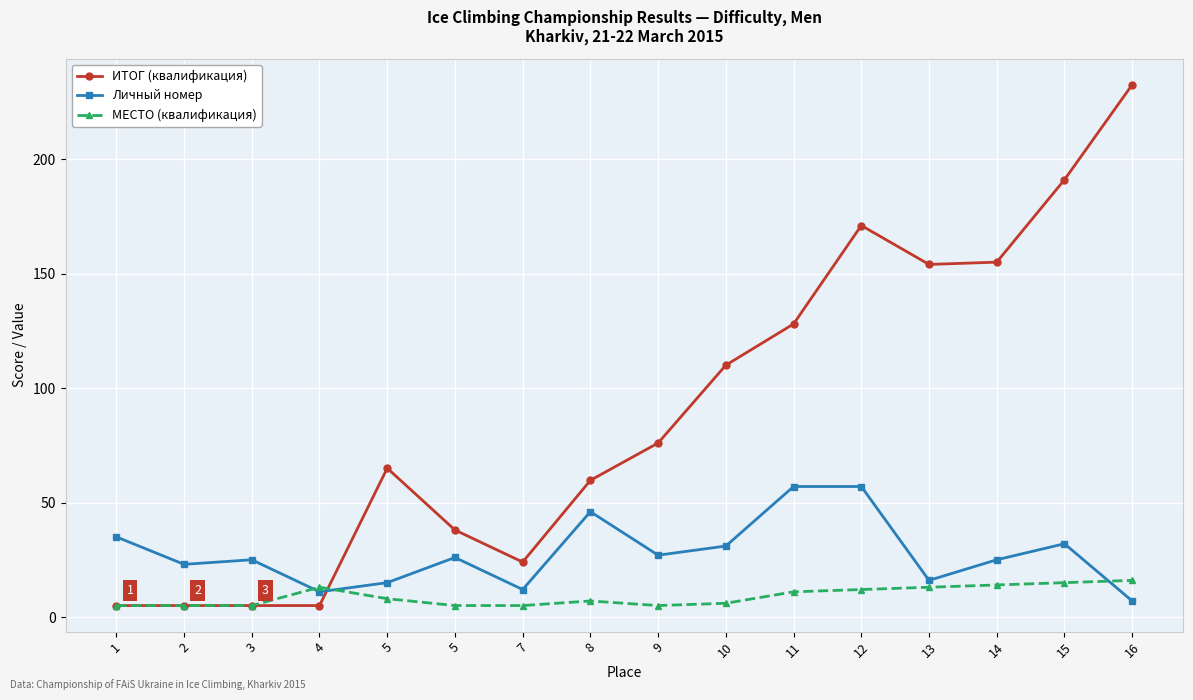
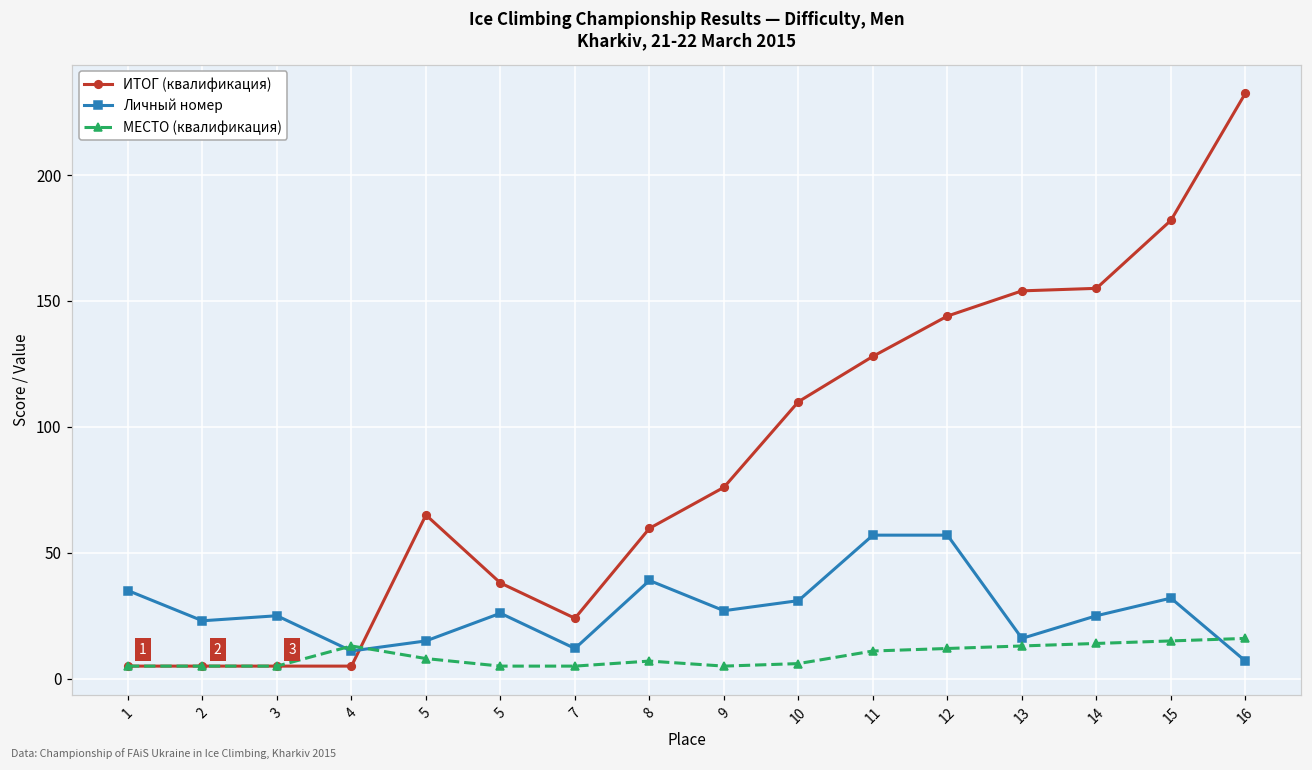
Личный номер, 8: 46 -> 39
ИТОГ (квалификация), 12: 171 -> 144
ИТОГ (квалификация), 15: 191 -> 182
